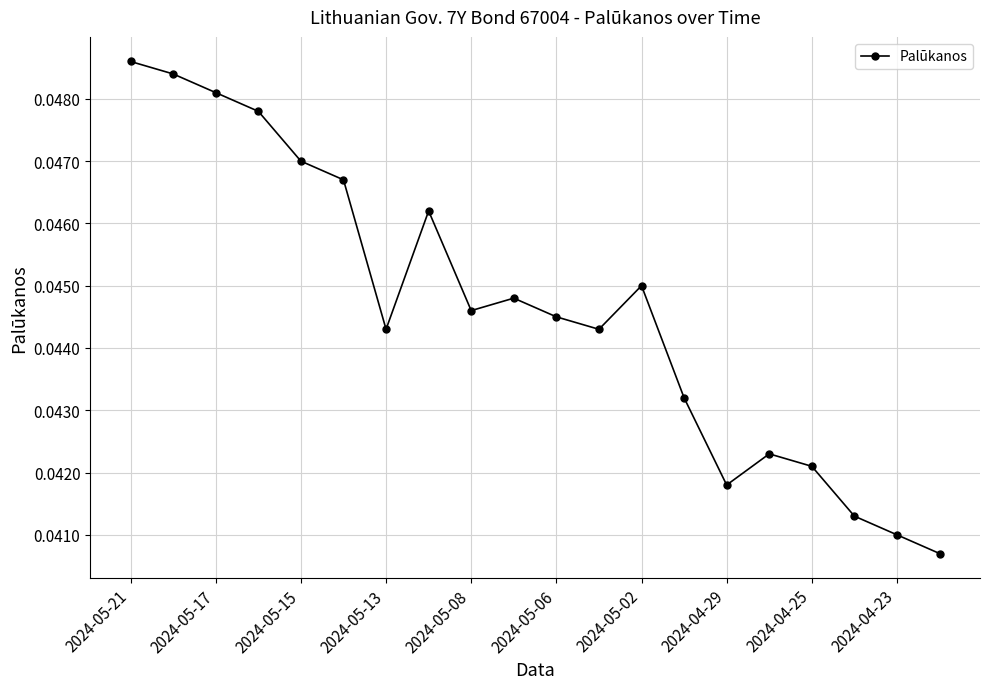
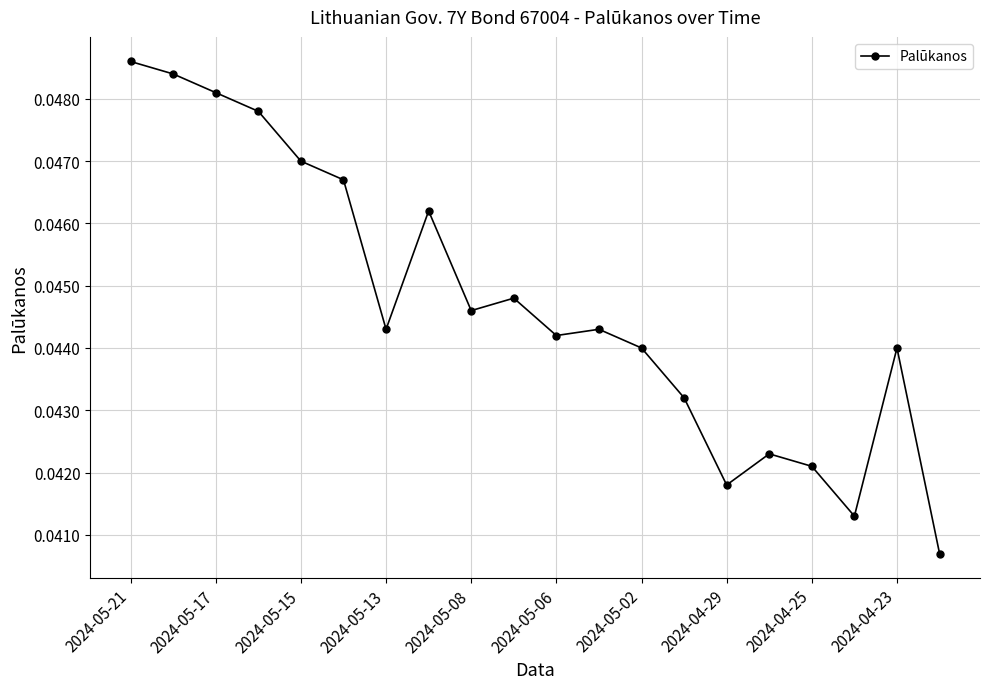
2024-05-06: 0.0445 -> 0.0442
2024-05-02: 0.045 -> 0.044
2024-04-23: 0.041 -> 0.044
